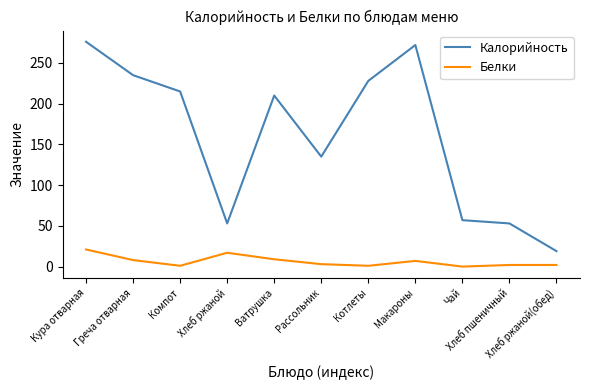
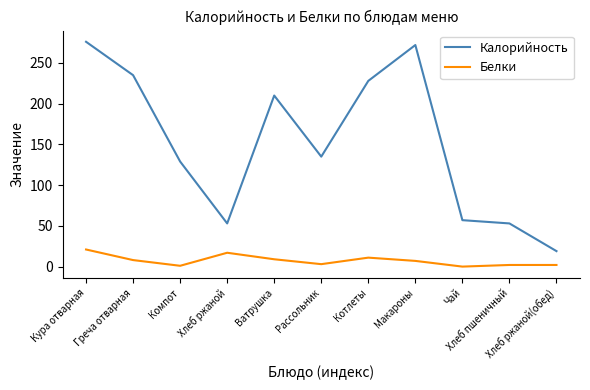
Калорийность, Компот: 220 -> 130
Белки, Котлеты: 0 -> 10
